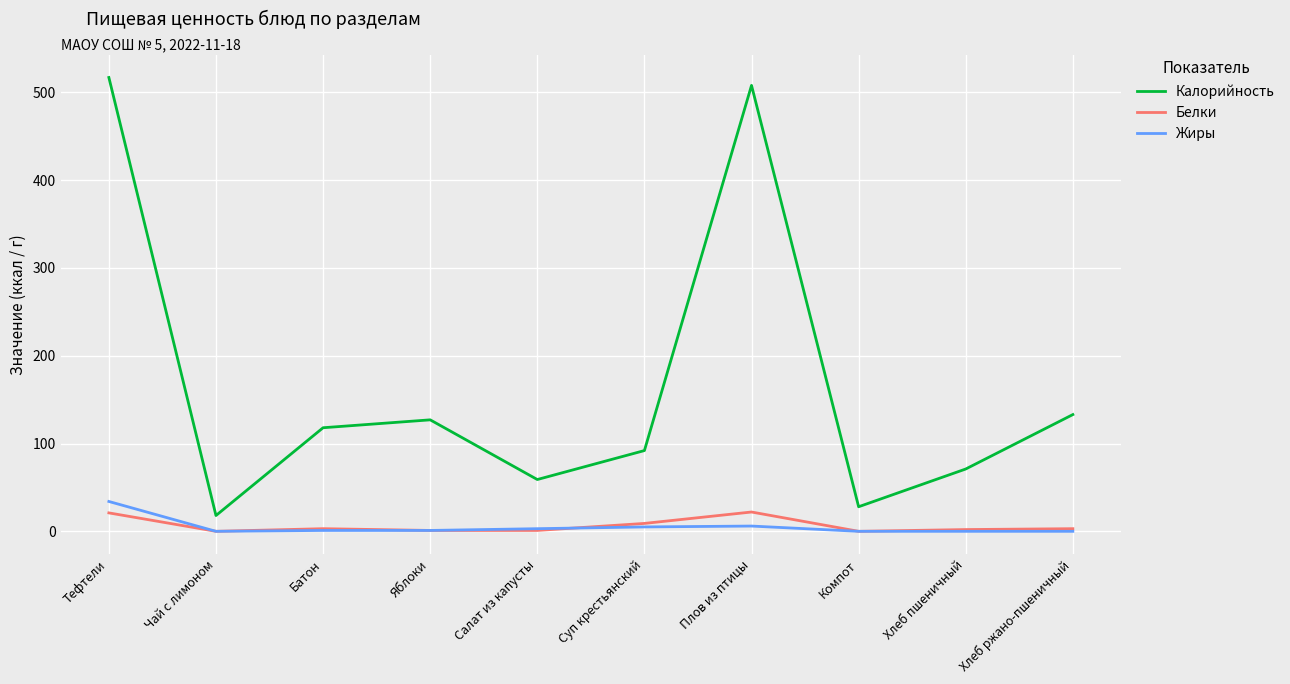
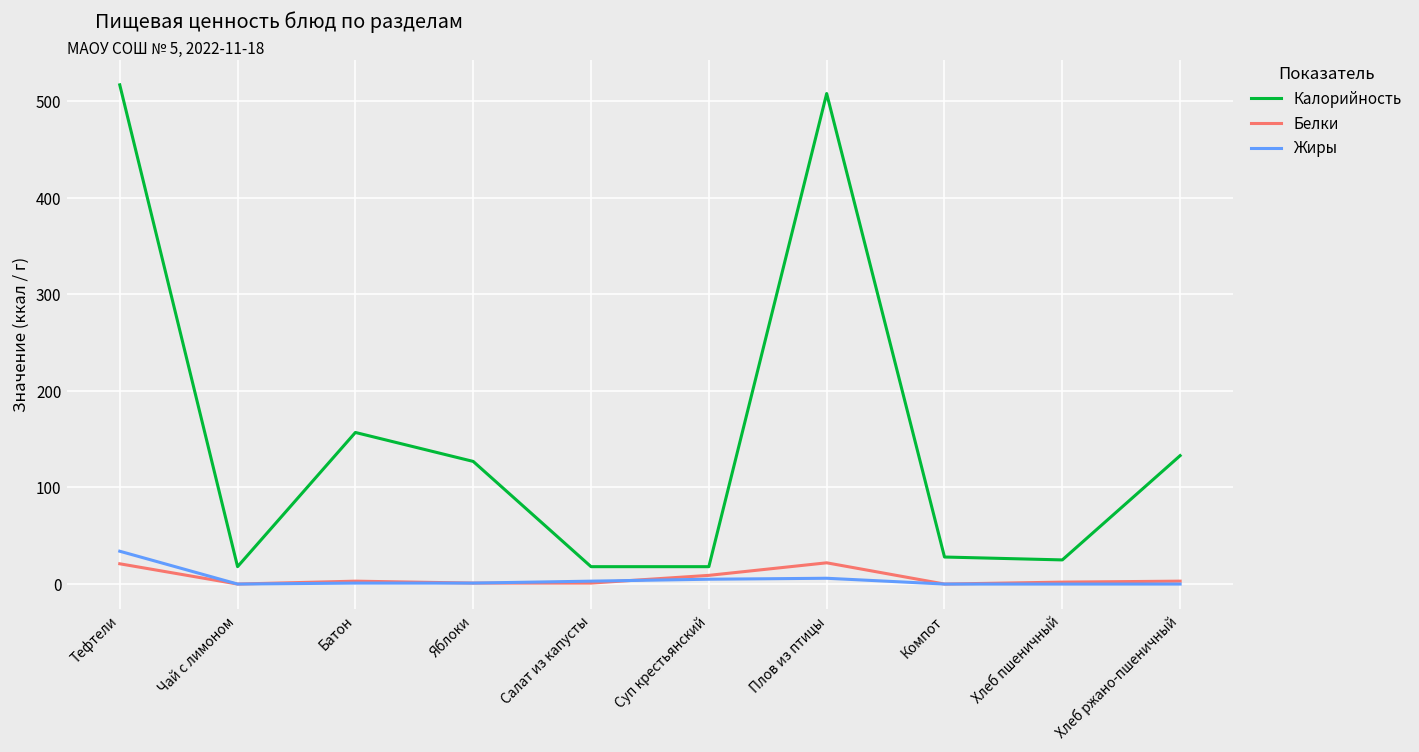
Калорийность, Батон: 120 -> 160
Калорийность, Салат из капусты: 60 -> 20
Калорийность, Суп крестьянский: 90 -> 20
Калорийность, Хлеб пшеничный: 70 -> 30
